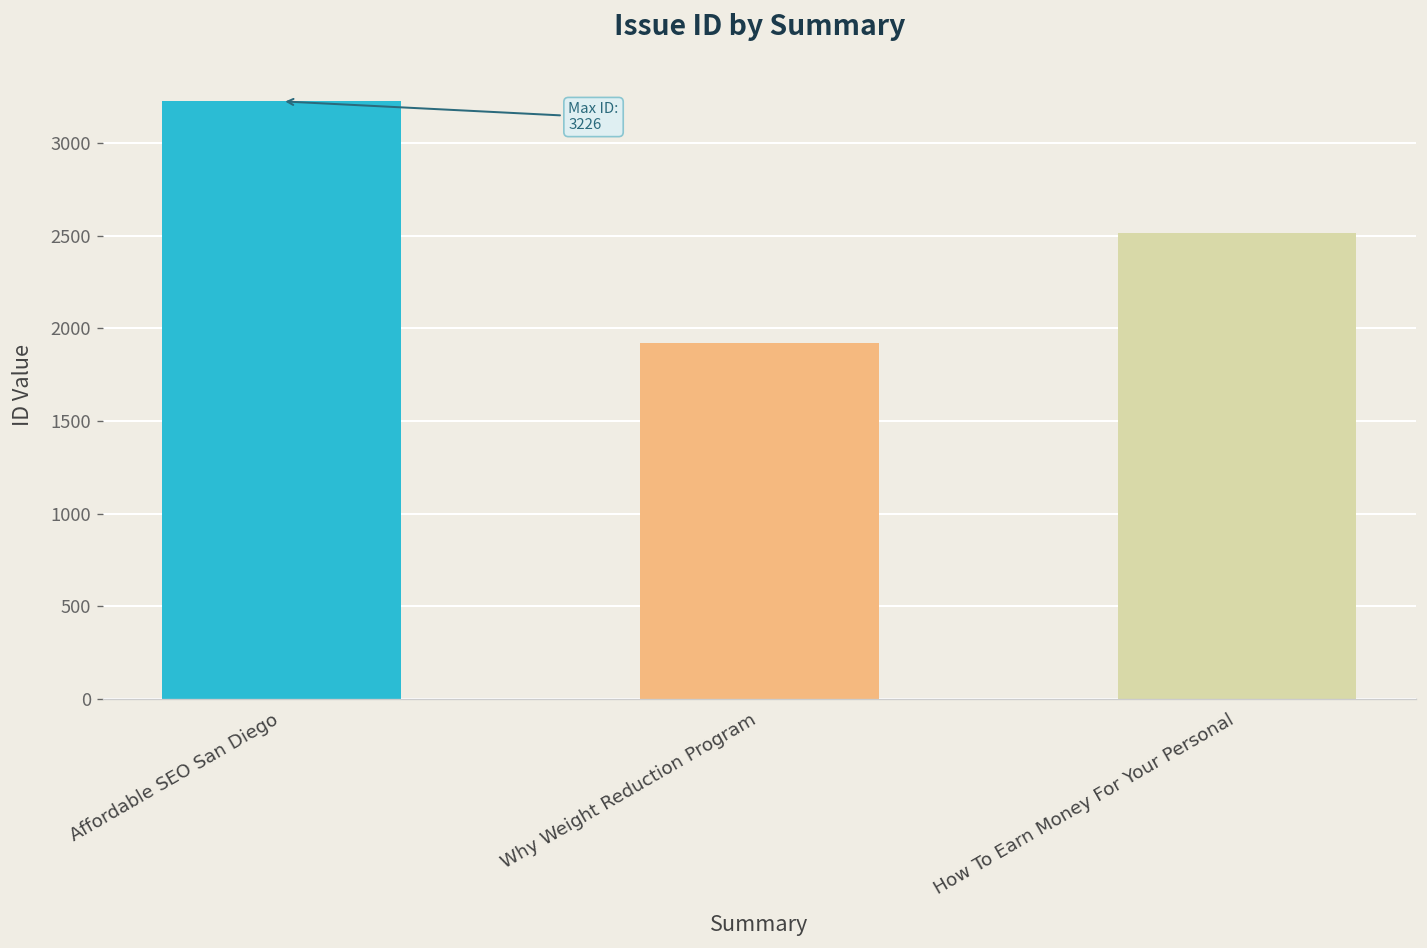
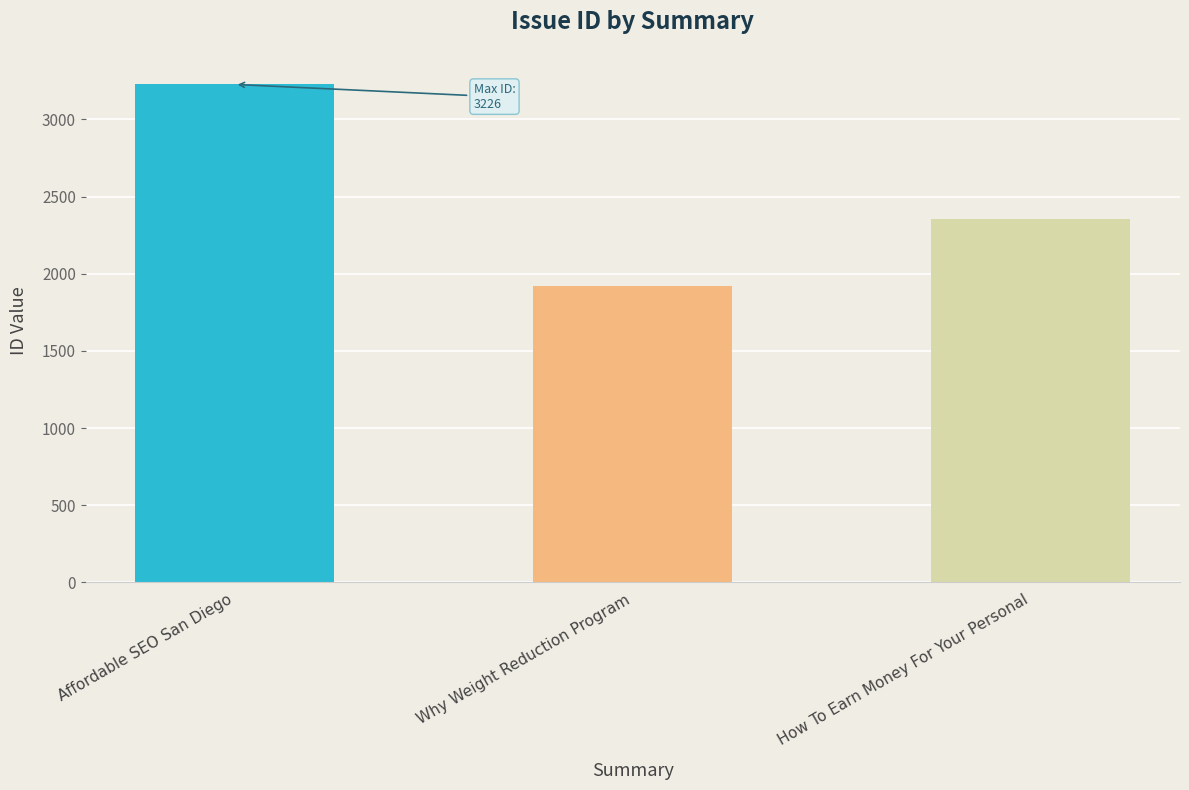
How To Earn Money For Your Personal: 2510 -> 2350
